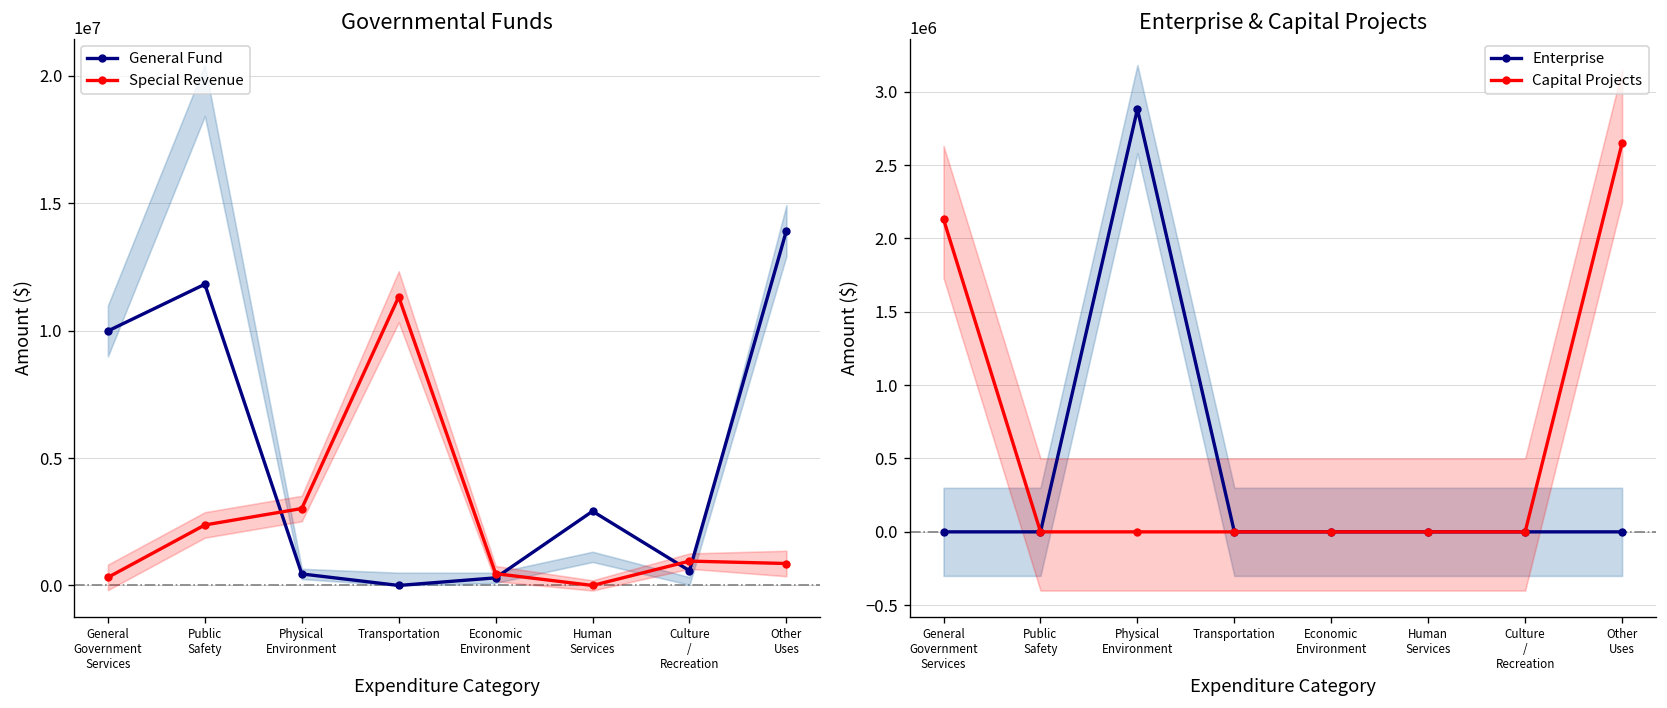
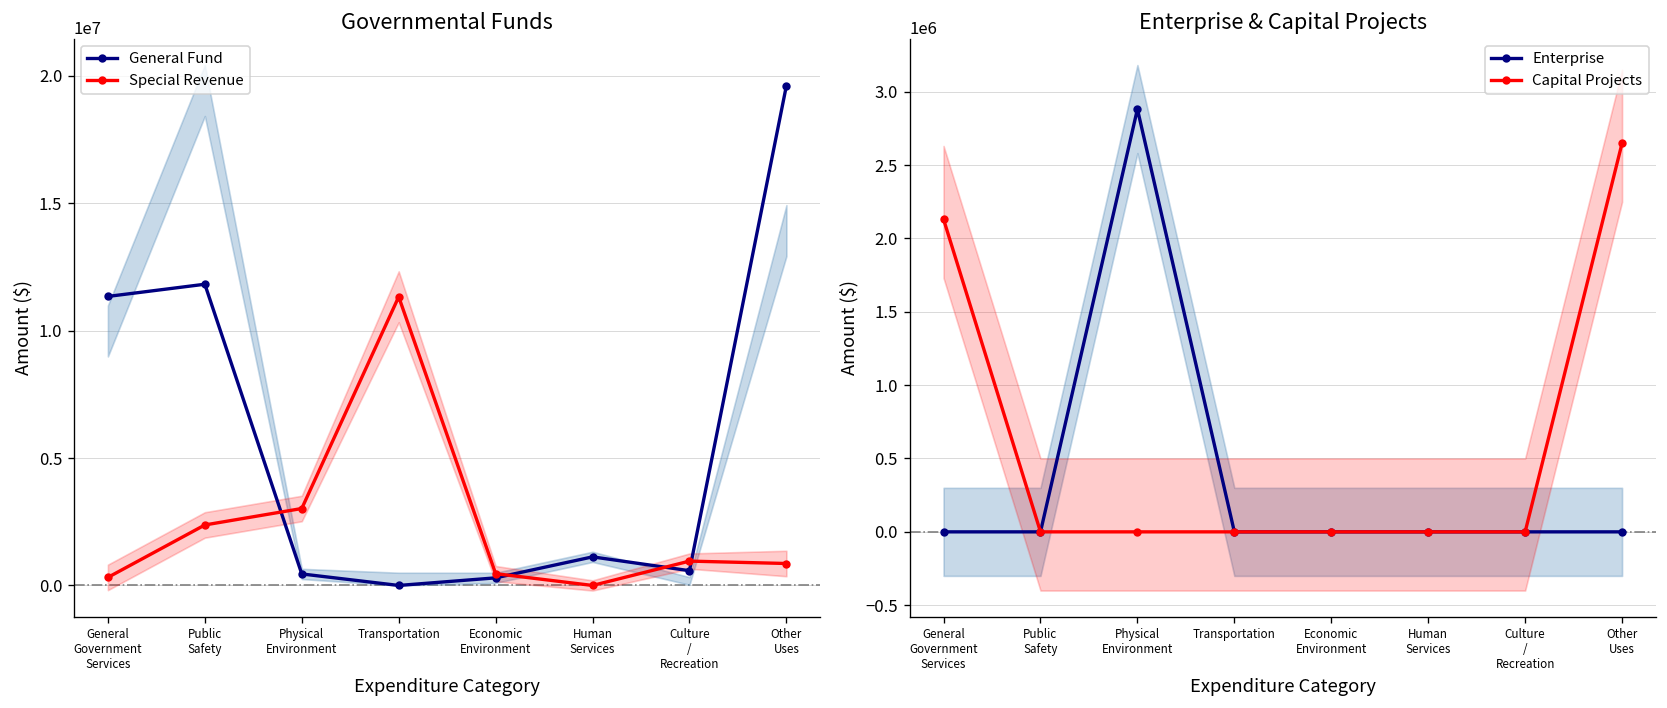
Governmental Funds, General Fund, General Government Services: 10000000 -> 11300000
Governmental Funds, General Fund, Human Services: 2900000 -> 1100000
Governmental Funds, General Fund, Other Uses: 13900000 -> 19600000
